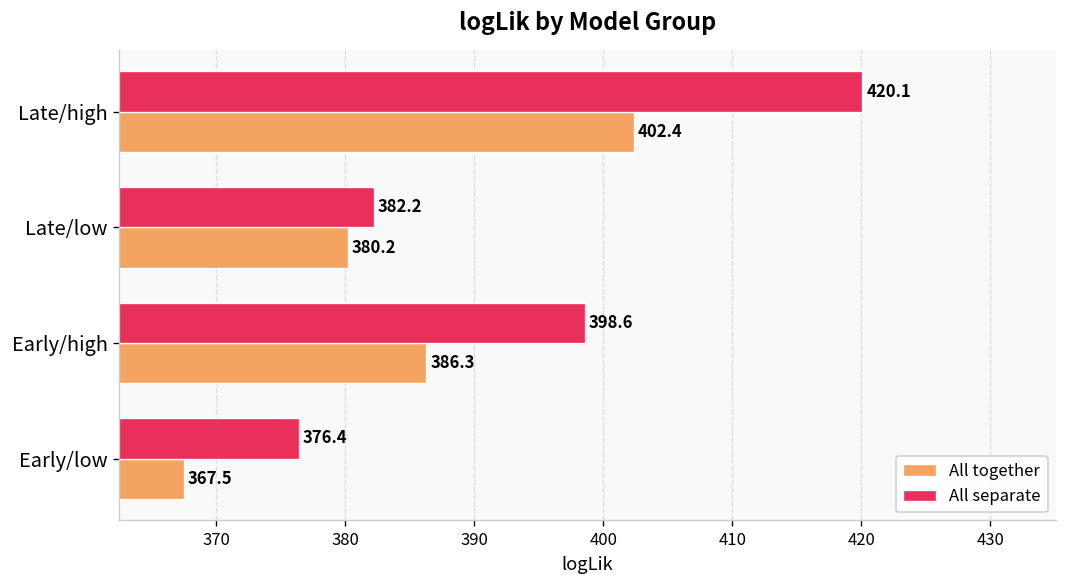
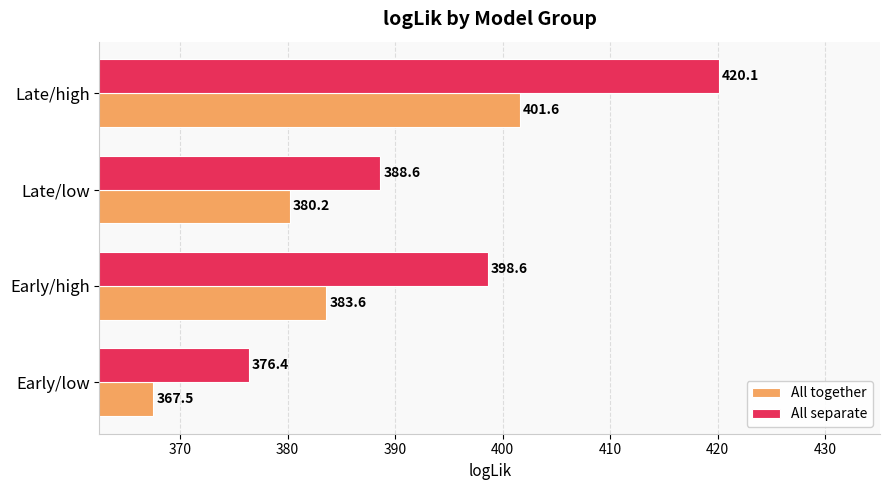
All together, Late/high: 402.4 -> 401.6
All separate, Late/low: 382.2 -> 388.6
All together, Early/high: 386.3 -> 383.6
